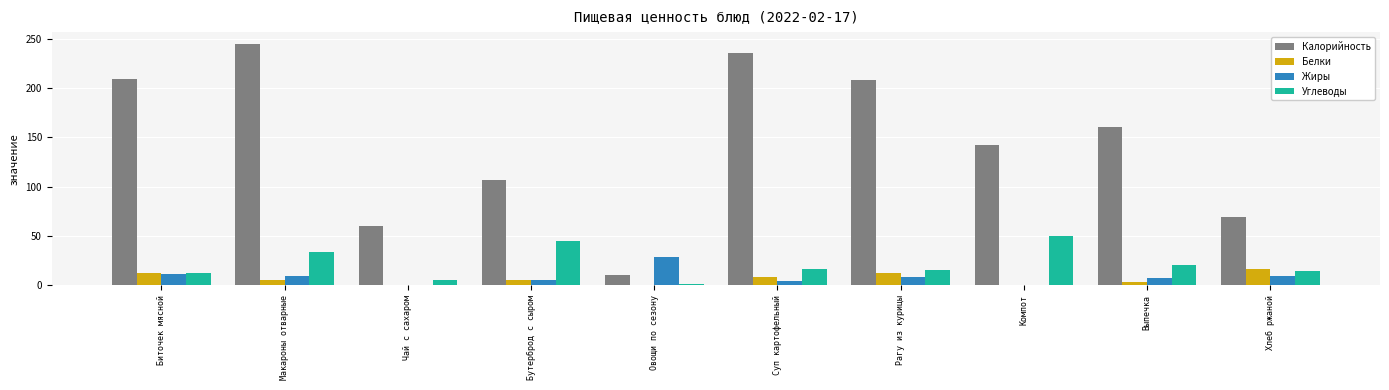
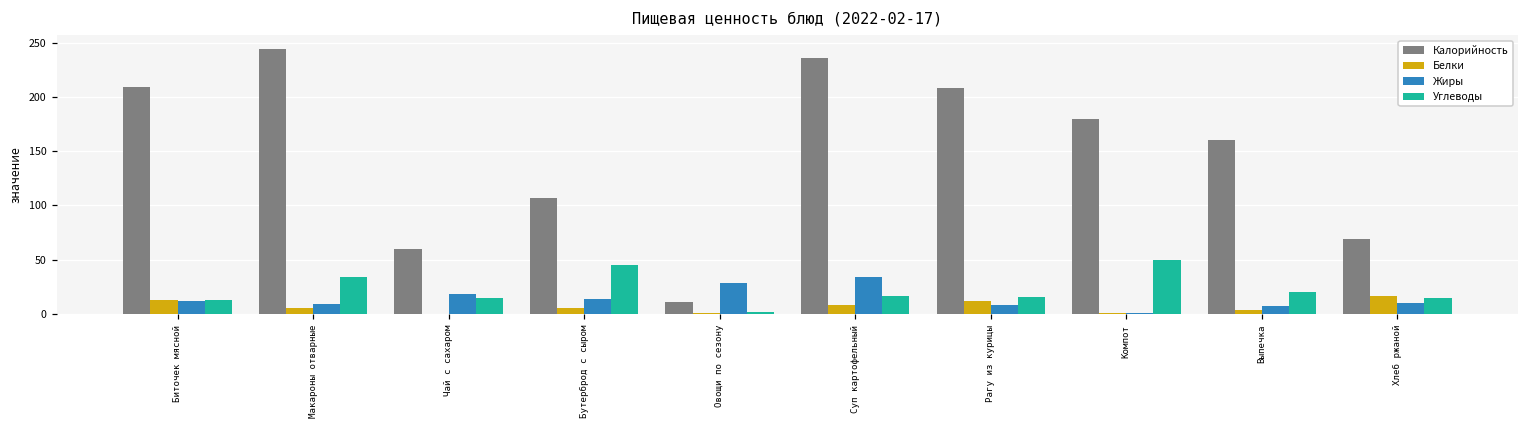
Жиры, Чай с сахаром: 0 -> 20
Углеводы, Чай с сахаром: 10 -> 20
Жиры, Бутерброд с сыром: 5 -> 14
Жиры, Суп картофельный: 0 -> 30
Калорийность, Компот: 140 -> 180
